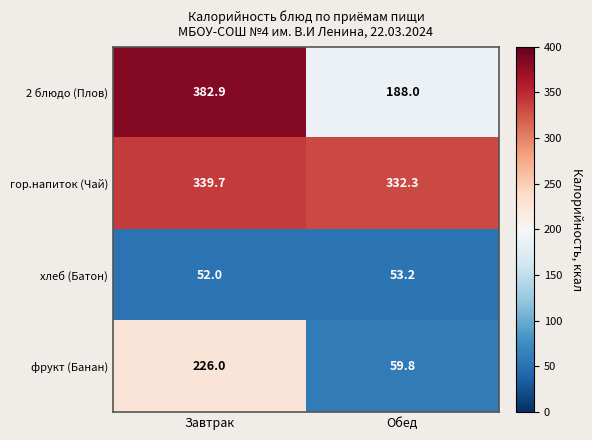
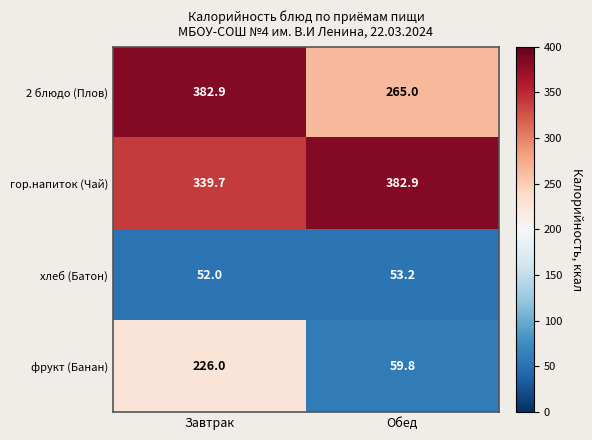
2 блюдо (Плов), Обед: 188.0 -> 265.0
гор.напиток (Чай), Обед: 332.3 -> 382.9
